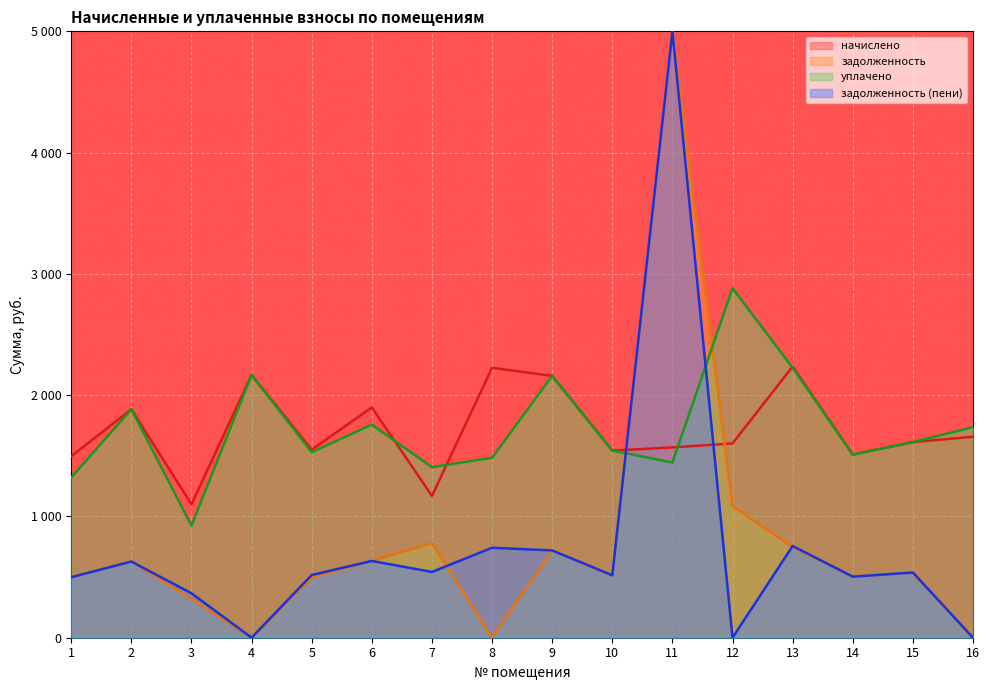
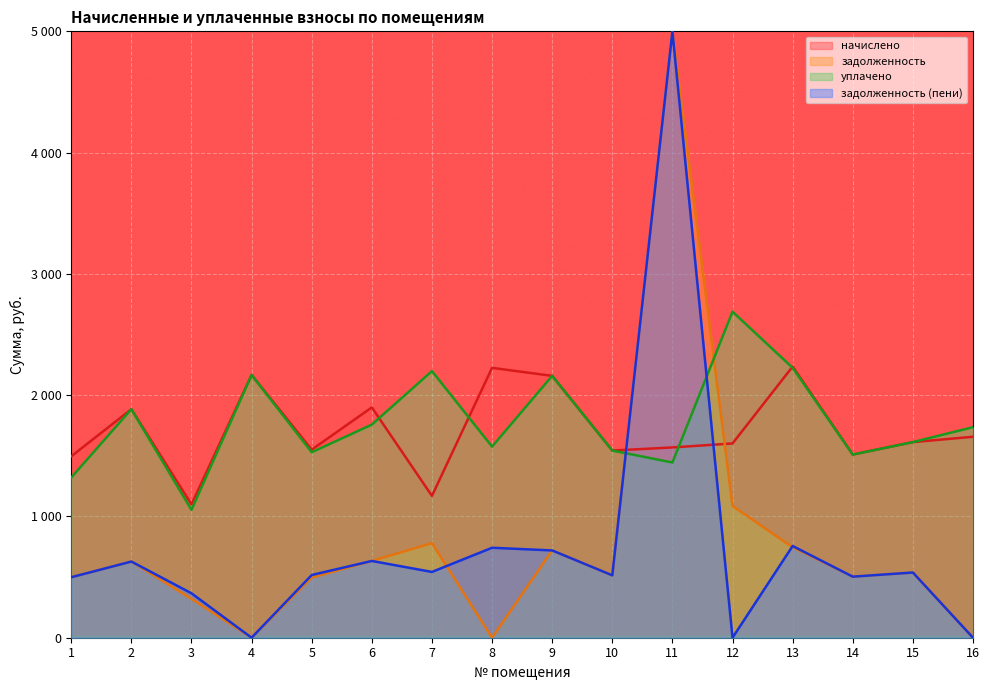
уплачено, 3: 920 -> 1050
уплачено, 7: 1410 -> 2200
уплачено, 8: 1480 -> 1580
уплачено, 12: 2880 -> 2690
